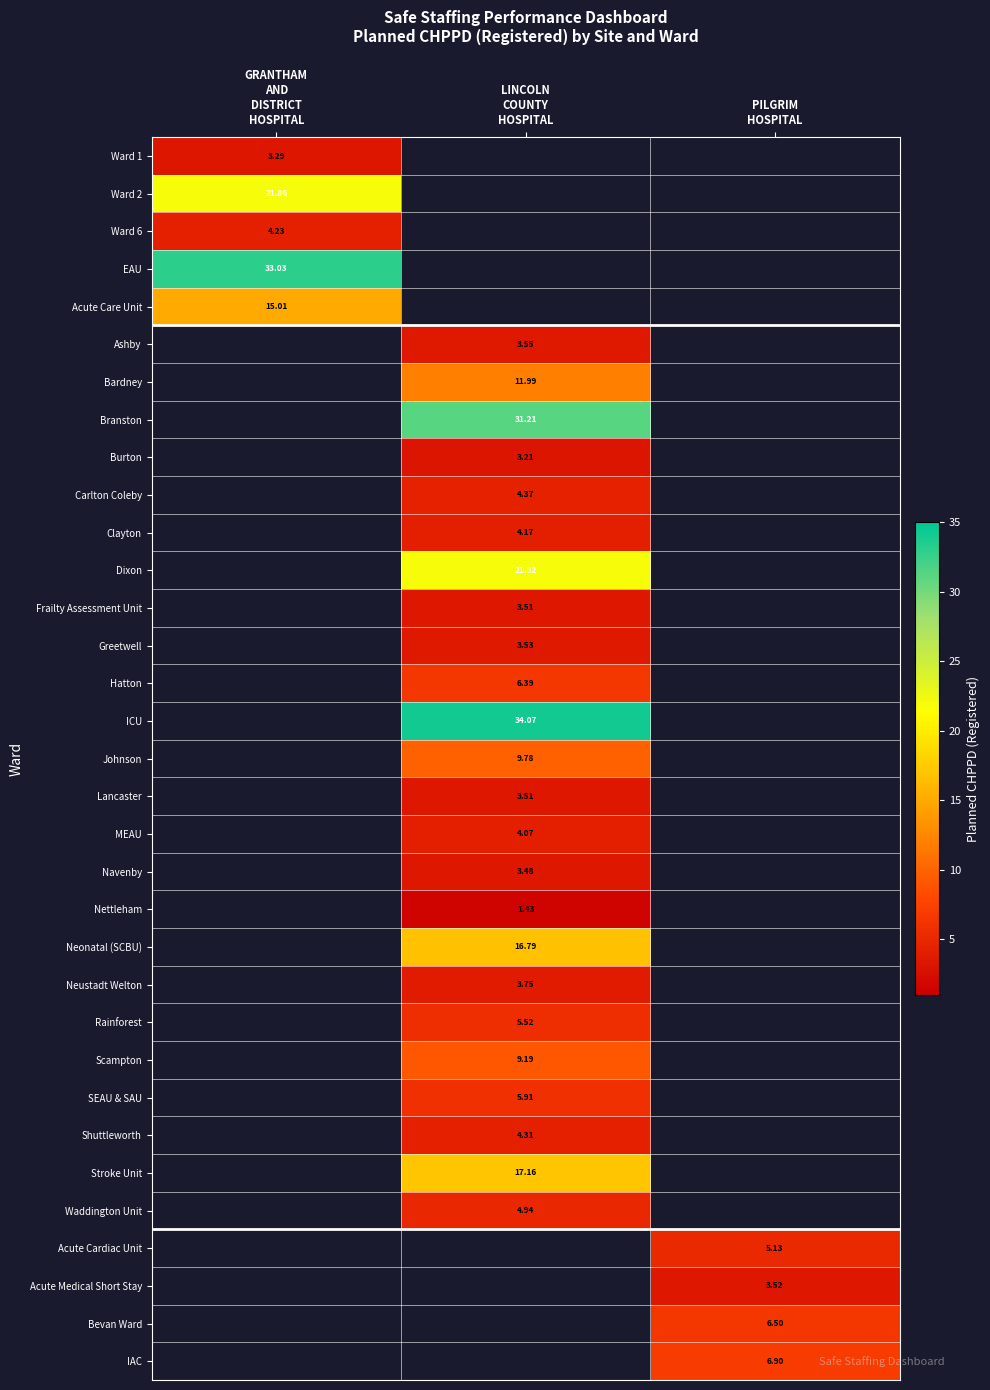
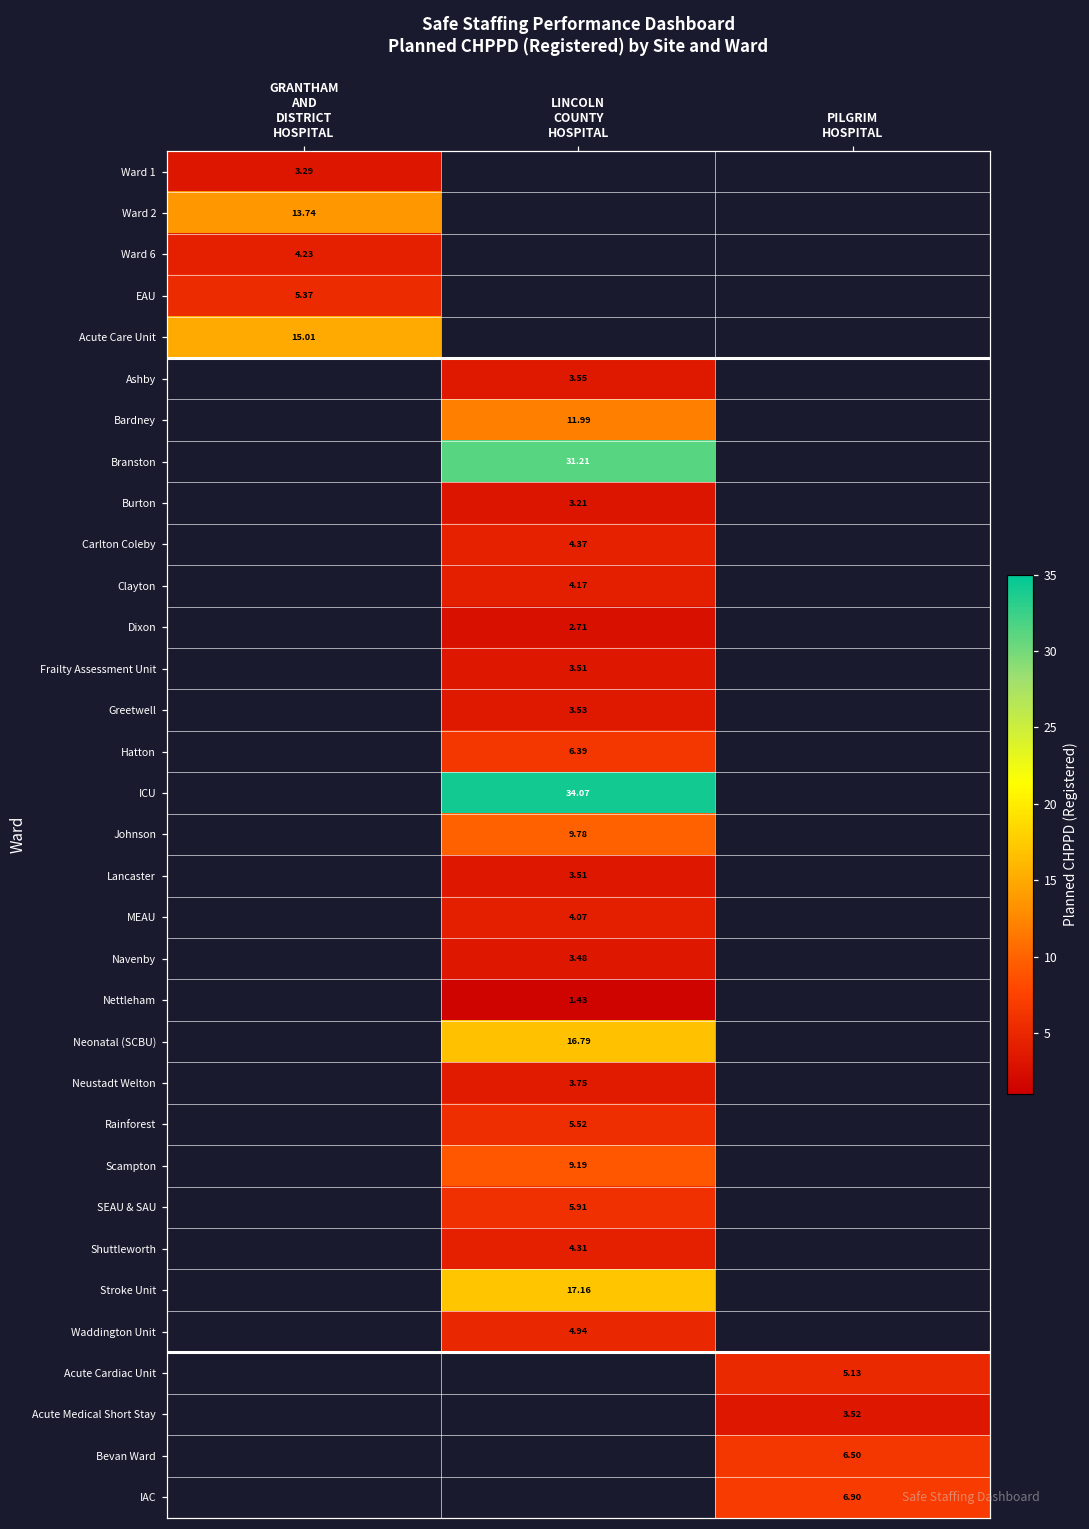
Ward 2, GRANTHAM AND DISTRICT HOSPITAL: 21.86 -> 13.74
EAU, GRANTHAM AND DISTRICT HOSPITAL: 33.03 -> 5.37
Dixon, LINCOLN COUNTY HOSPITAL: 21.92 -> 2.71
